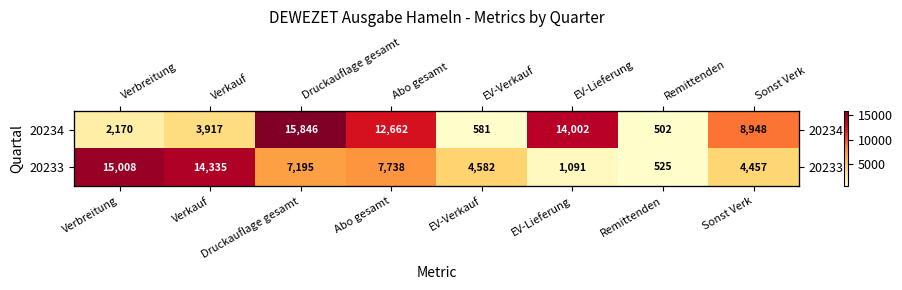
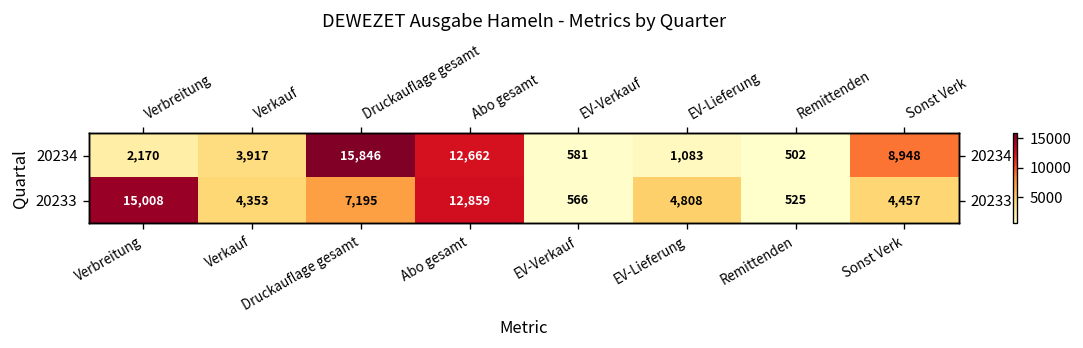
20234, EV-Lieferung: 14,002 -> 1,083
20233, Verkauf: 14,335 -> 4,353
20233, Abo gesamt: 7,738 -> 12,859
20233, EV-Verkauf: 4,582 -> 566
20233, EV-Lieferung: 1,091 -> 4,808
